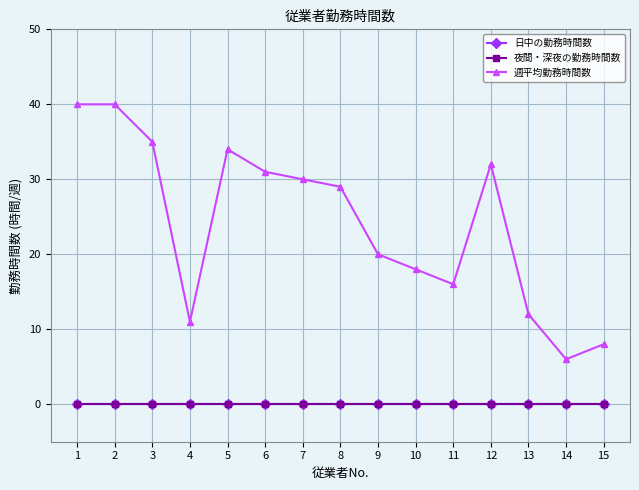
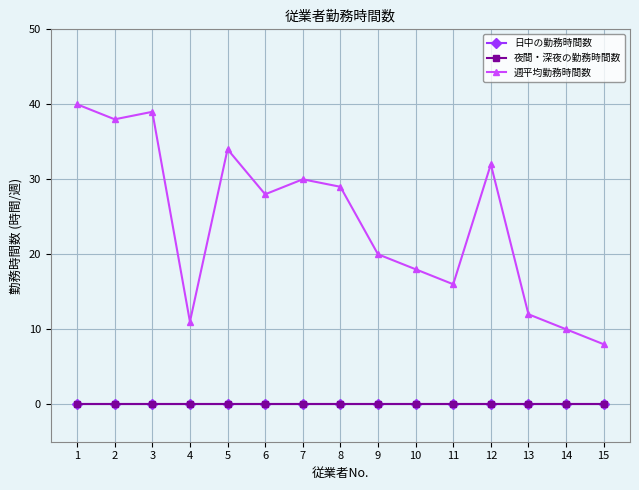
週平均勤務時間数, 2: 40 -> 38
週平均勤務時間数, 3: 35 -> 39
週平均勤務時間数, 6: 31 -> 28
週平均勤務時間数, 14: 6 -> 10
